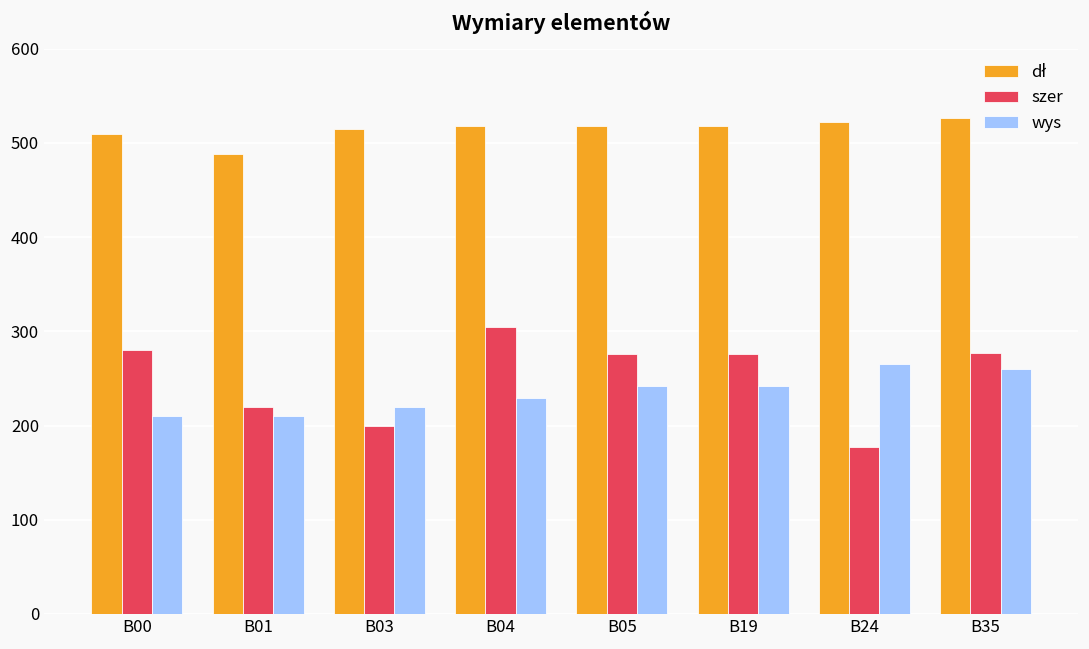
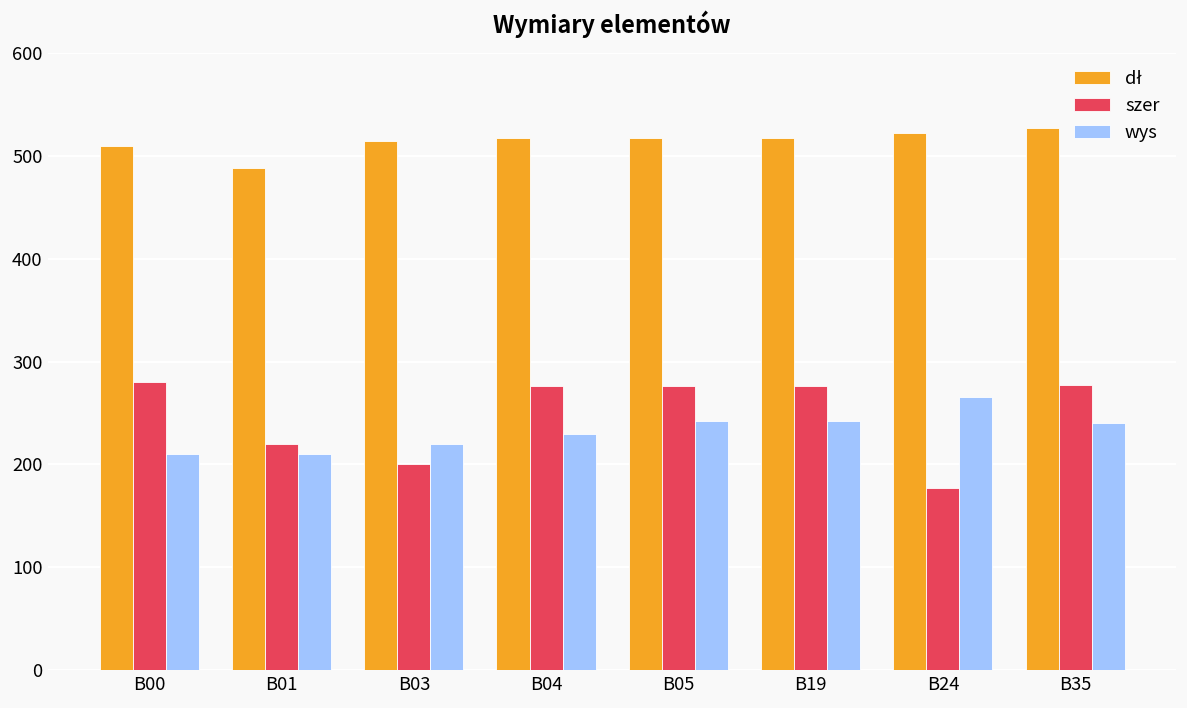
szer, B04: 310 -> 280
wys, B35: 260 -> 240
